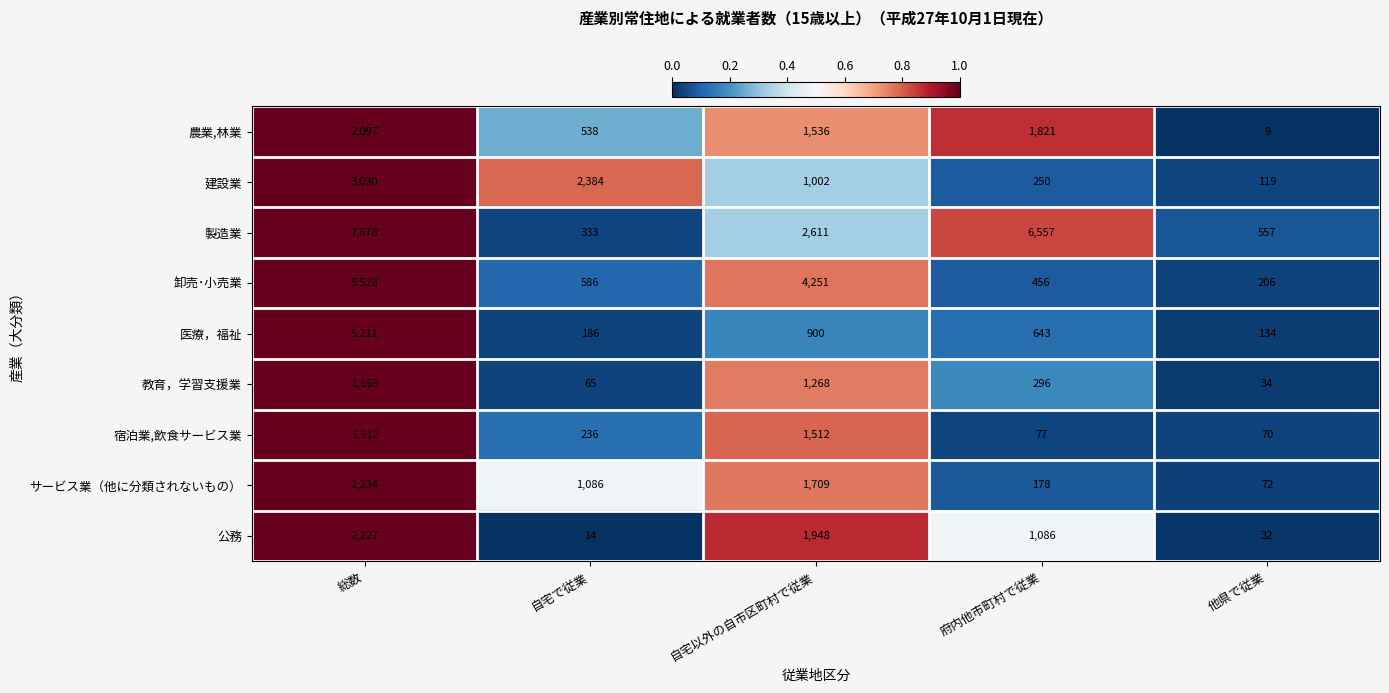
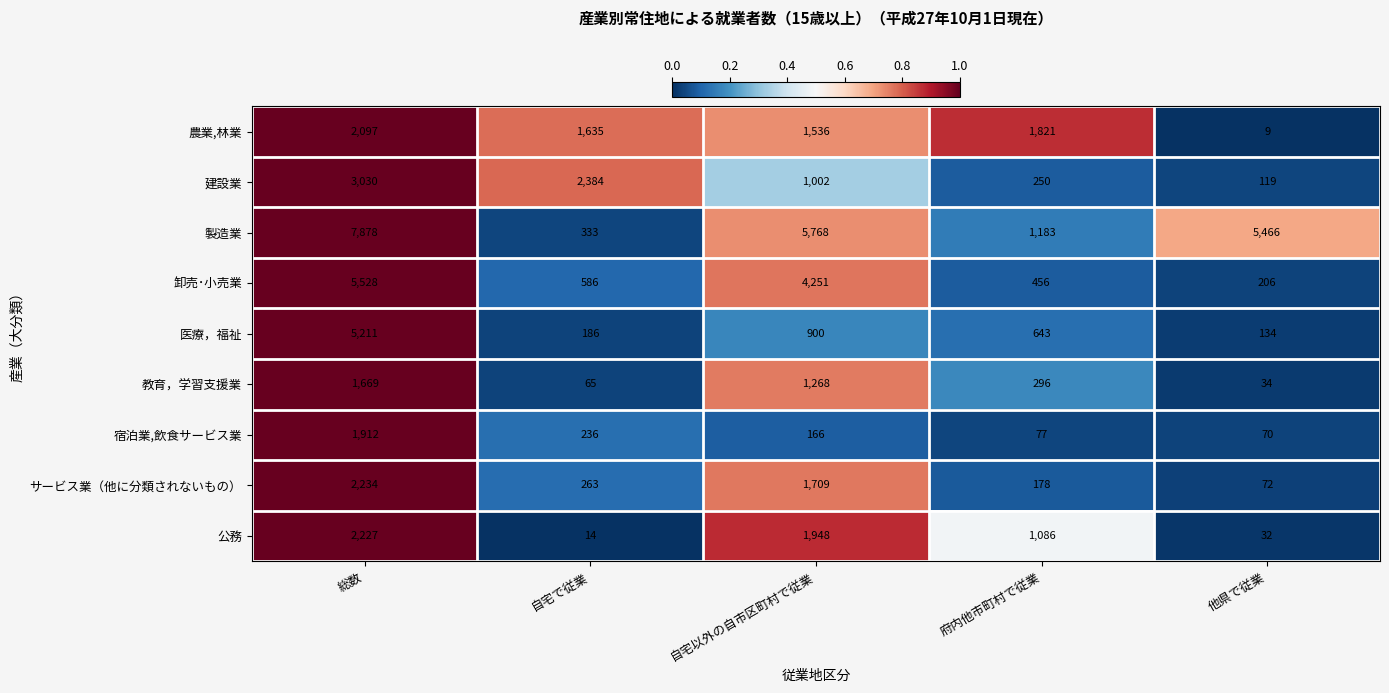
農業,林業, 自宅で従業: 538 -> 1,635
製造業, 自宅以外の自市区町村で従業: 2,611 -> 5,768
製造業, 府内他市町村で従業: 6,557 -> 1,183
製造業, 他県で従業: 557 -> 5,466
宿泊業,飲食サービス業, 自宅以外の自市区町村で従業: 1,512 -> 166
サービス業（他に分類されないもの）, 自宅で従業: 1,086 -> 263
